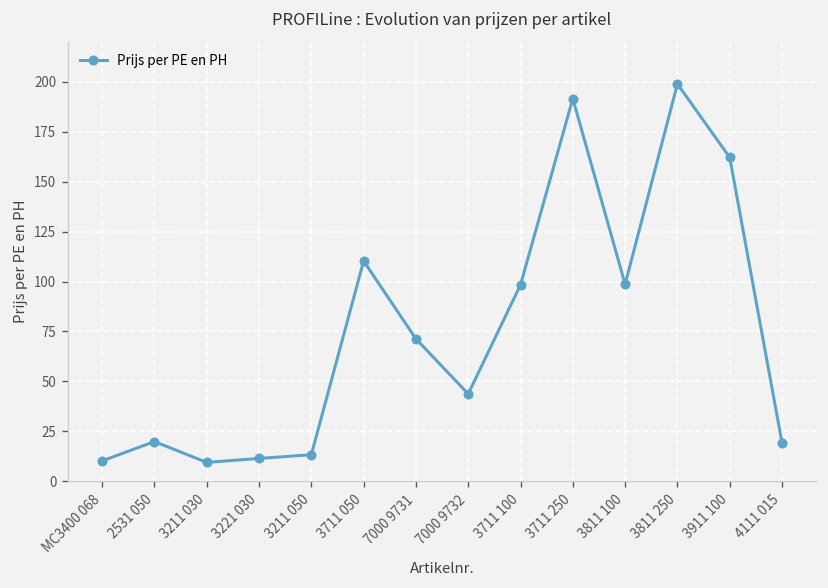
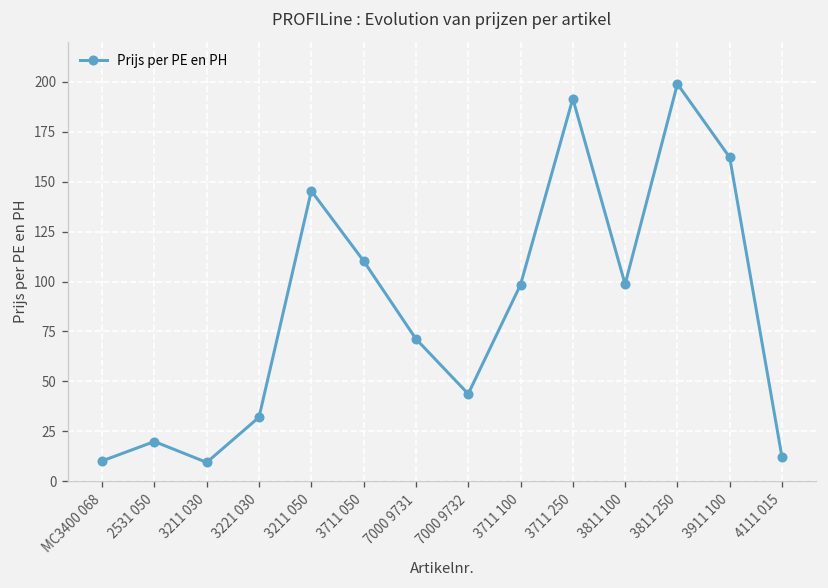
3221 030: 11 -> 32
3211 050: 13 -> 145
4111 015: 19 -> 12
